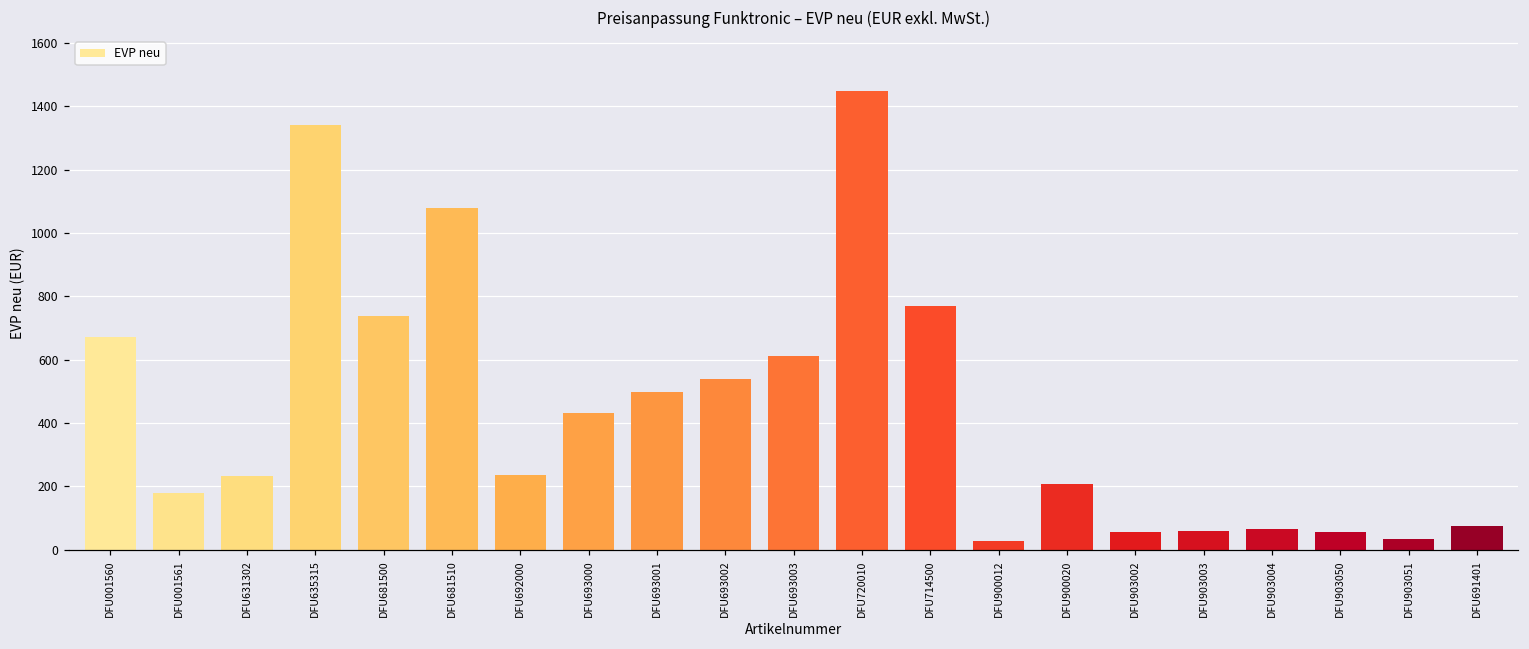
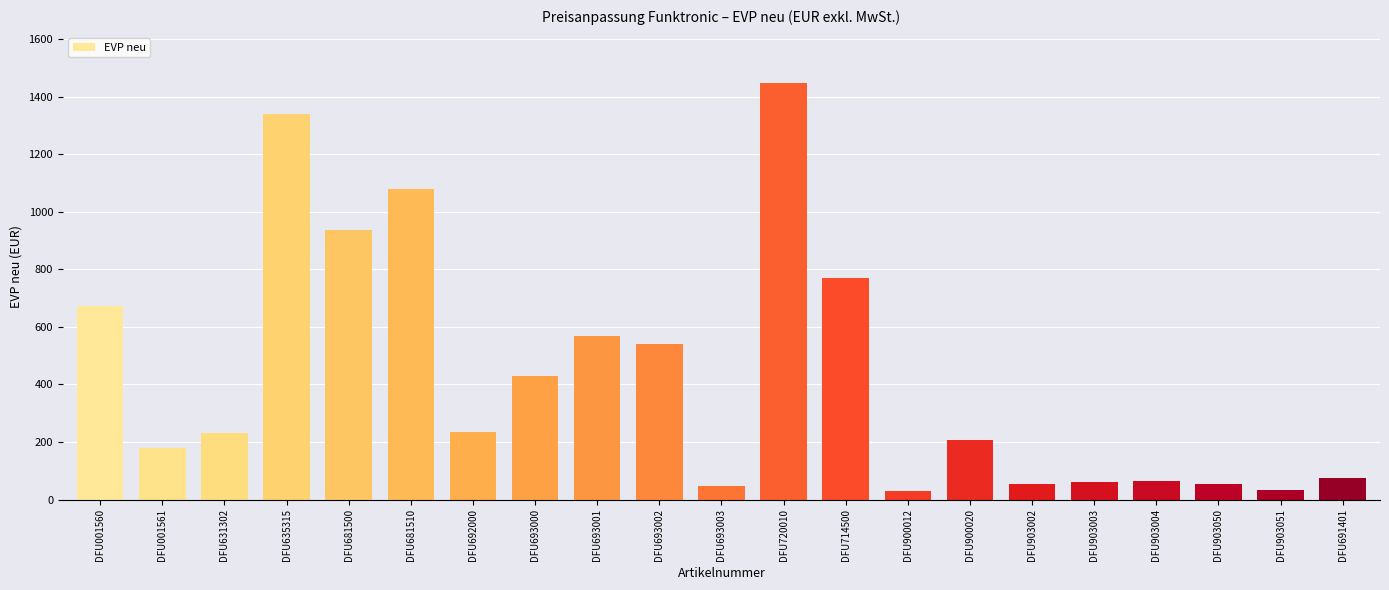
DFU681500: 740 -> 940
DFU693001: 500 -> 570
DFU693003: 610 -> 50
